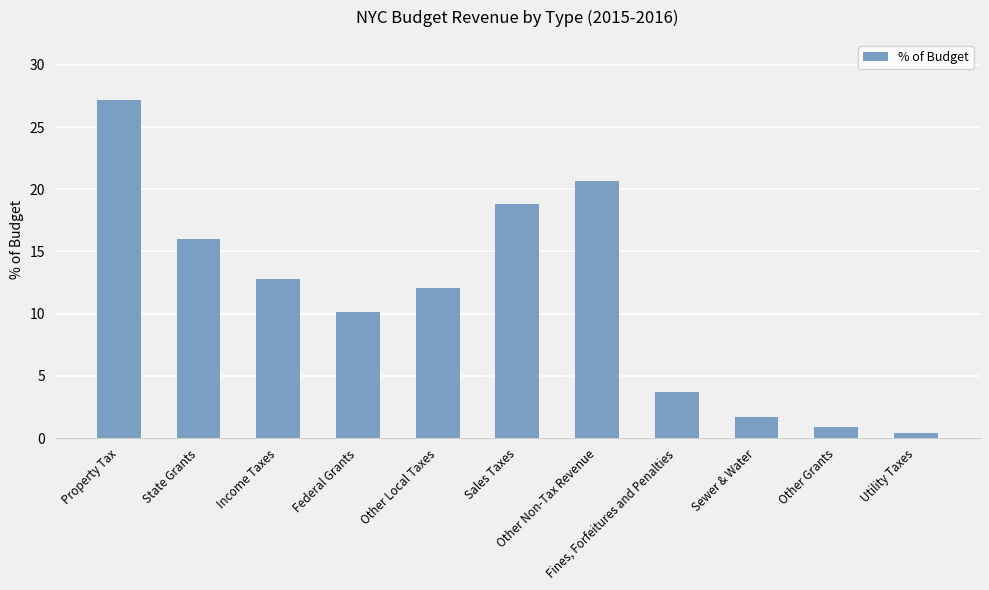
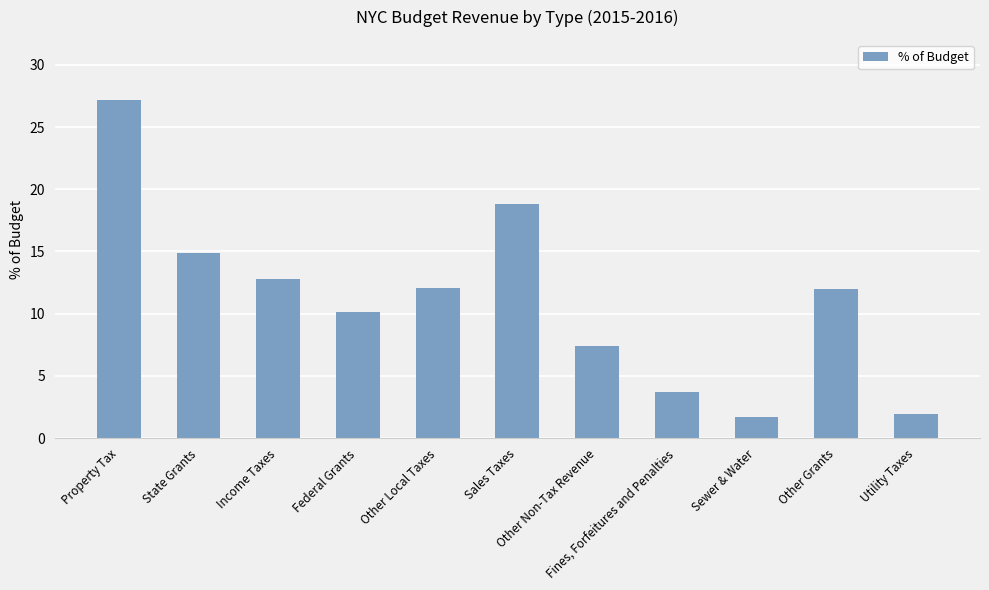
State Grants: 16.0 -> 14.9
Other Non-Tax Revenue: 20.7 -> 7.4
Other Grants: 0.9 -> 12.0
Utility Taxes: 0.4 -> 2.0
